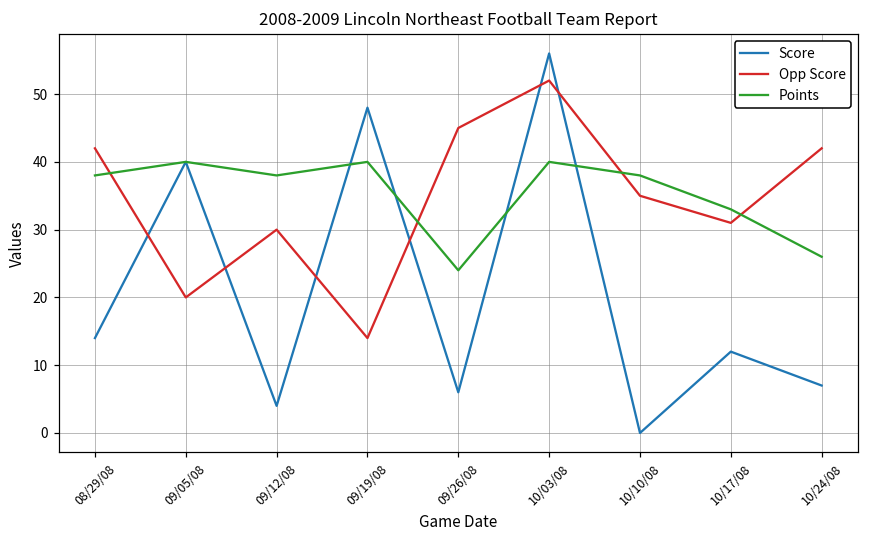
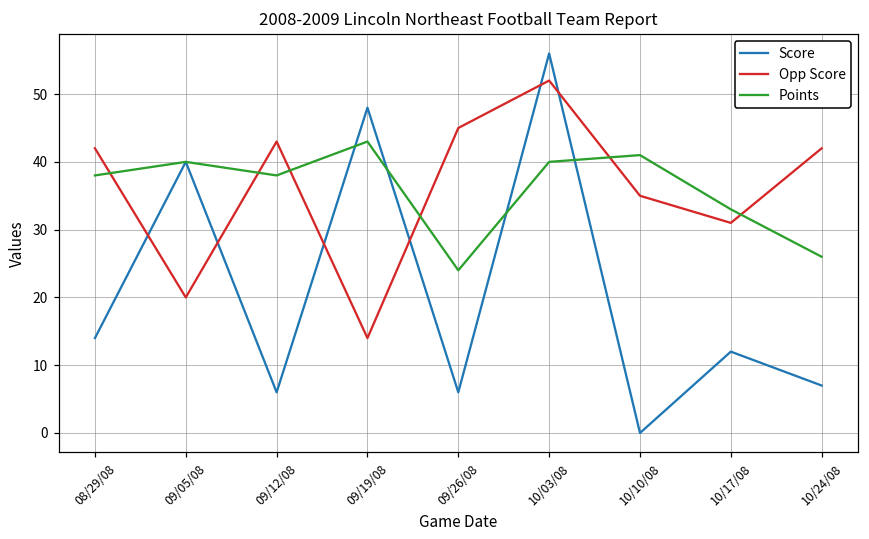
Score, 09/12/08: 4 -> 6
Opp Score, 09/12/08: 30 -> 43
Points, 09/19/08: 40 -> 43
Points, 10/10/08: 38 -> 41
